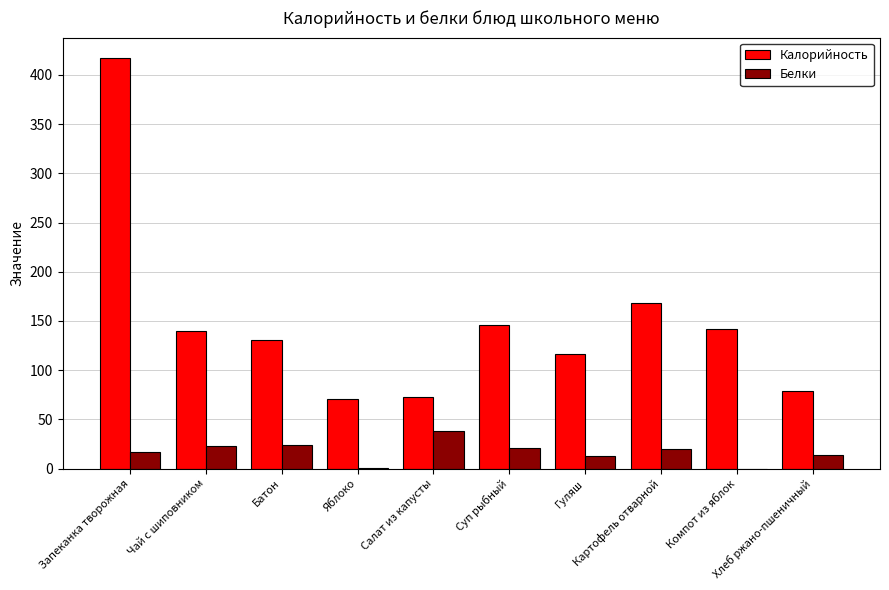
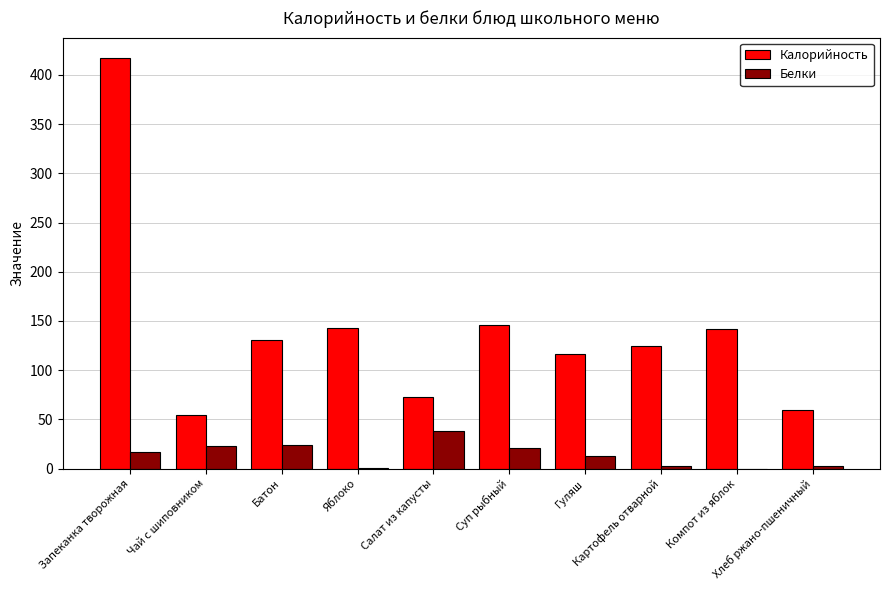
Калорийность, Чай с шиповником: 140 -> 50
Калорийность, Яблоко: 70 -> 140
Калорийность, Картофель отварной: 170 -> 130
Белки, Картофель отварной: 20 -> 0
Калорийность, Хлеб ржано-пшеничный: 80 -> 60
Белки, Хлеб ржано-пшеничный: 10 -> 0
